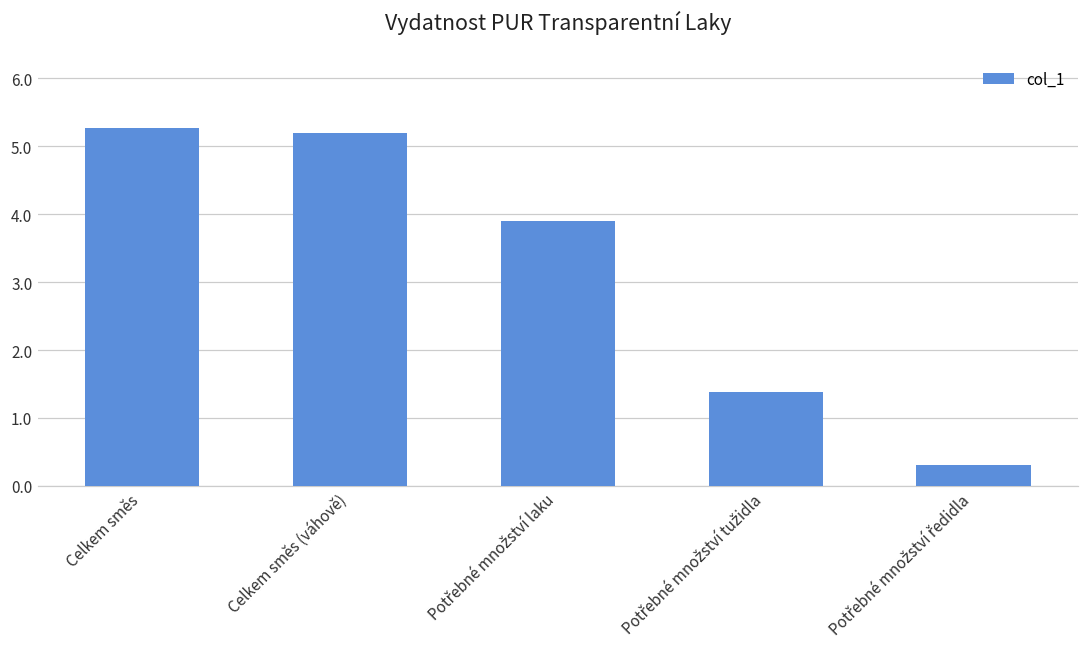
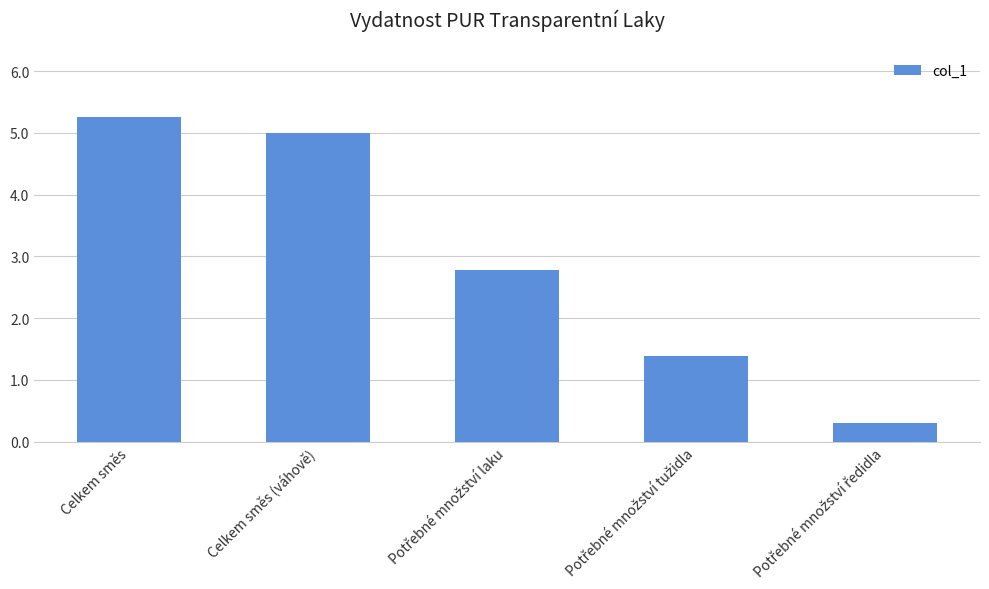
Celkem směs (váhově): 5.2 -> 5.0
Potřebné množství laku: 3.9 -> 2.8
